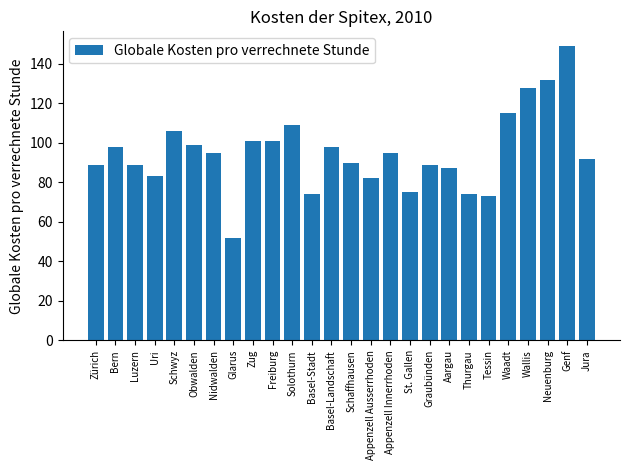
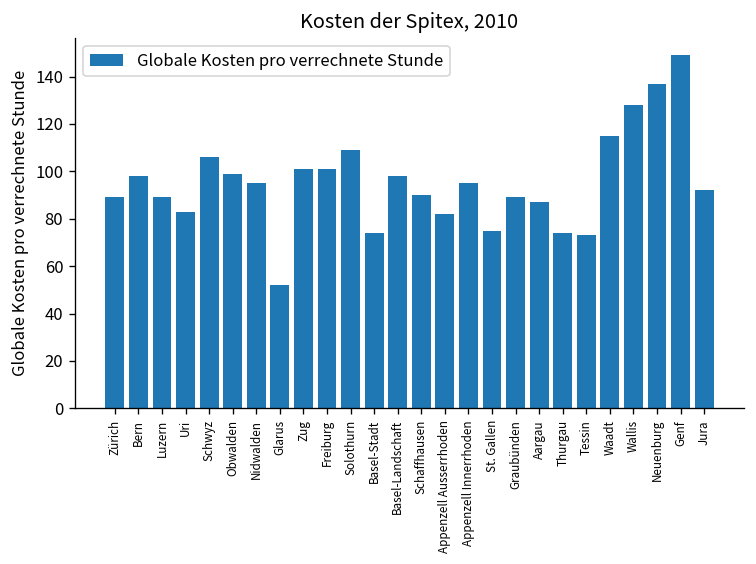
Neuenburg: 132 -> 137
